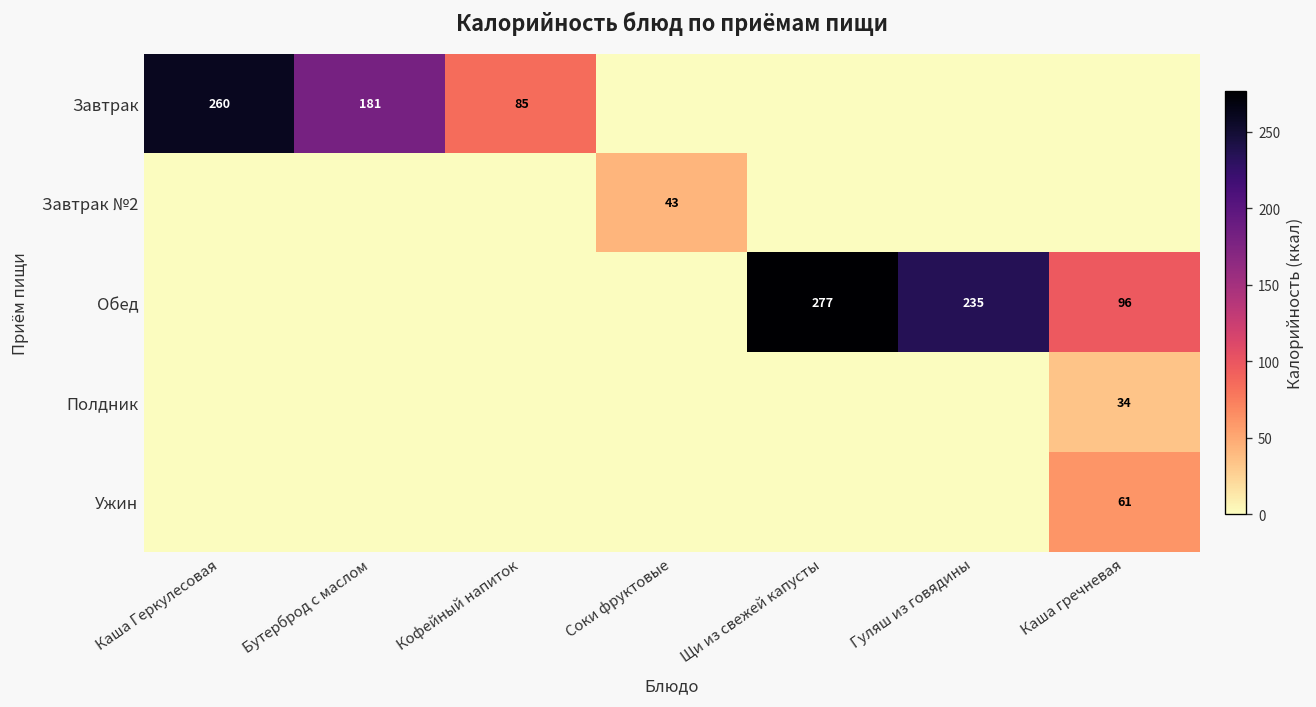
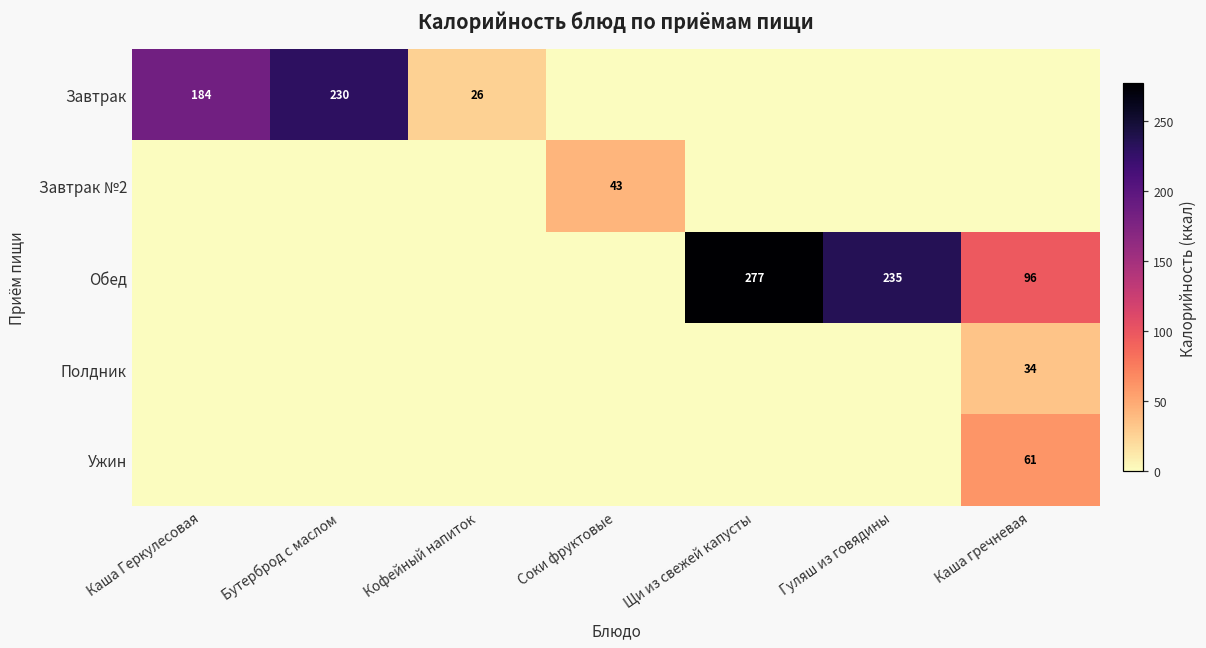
Завтрак, Каша Геркулесовая: 260 -> 184
Завтрак, Бутерброд с маслом: 181 -> 230
Завтрак, Кофейный напиток: 85 -> 26
